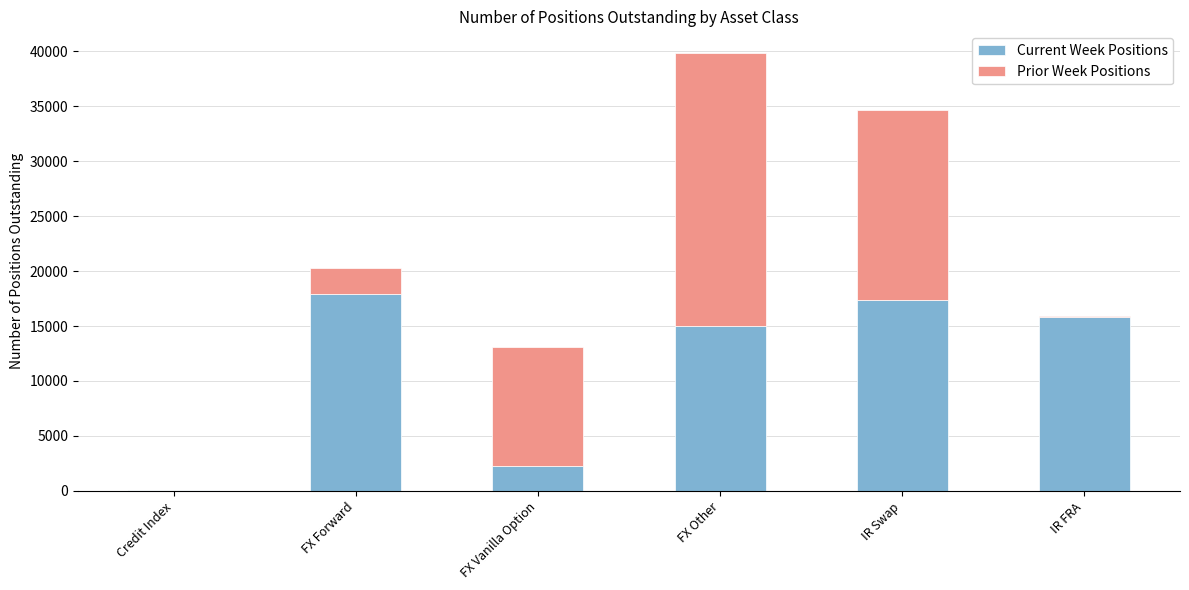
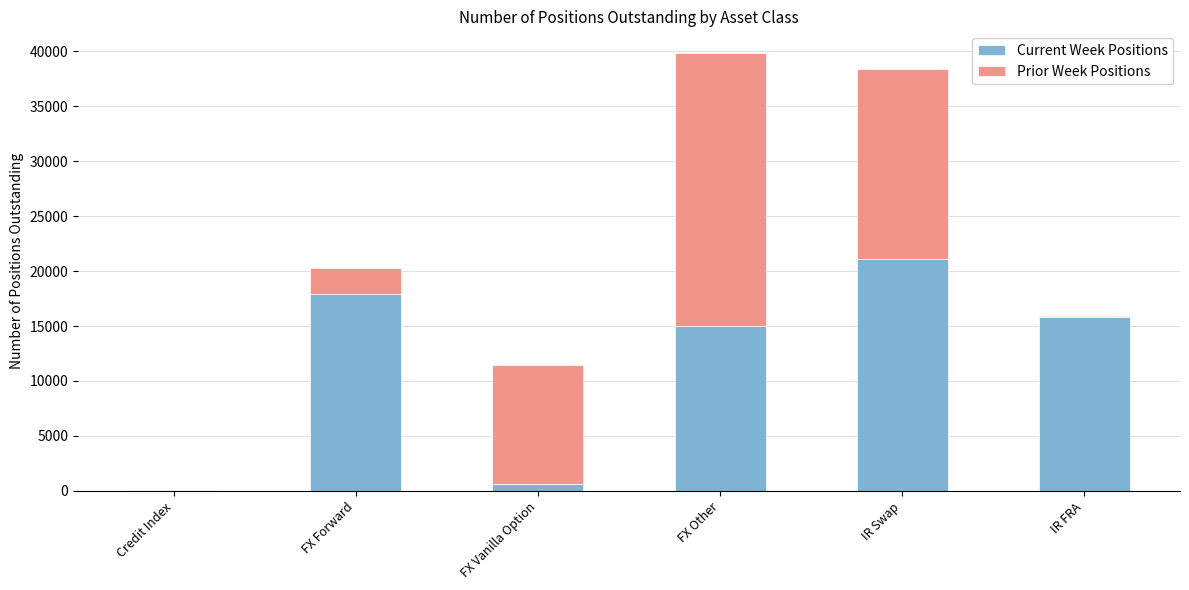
Current Week Positions, FX Vanilla Option: 2300 -> 700
Current Week Positions, IR Swap: 17300 -> 21100
